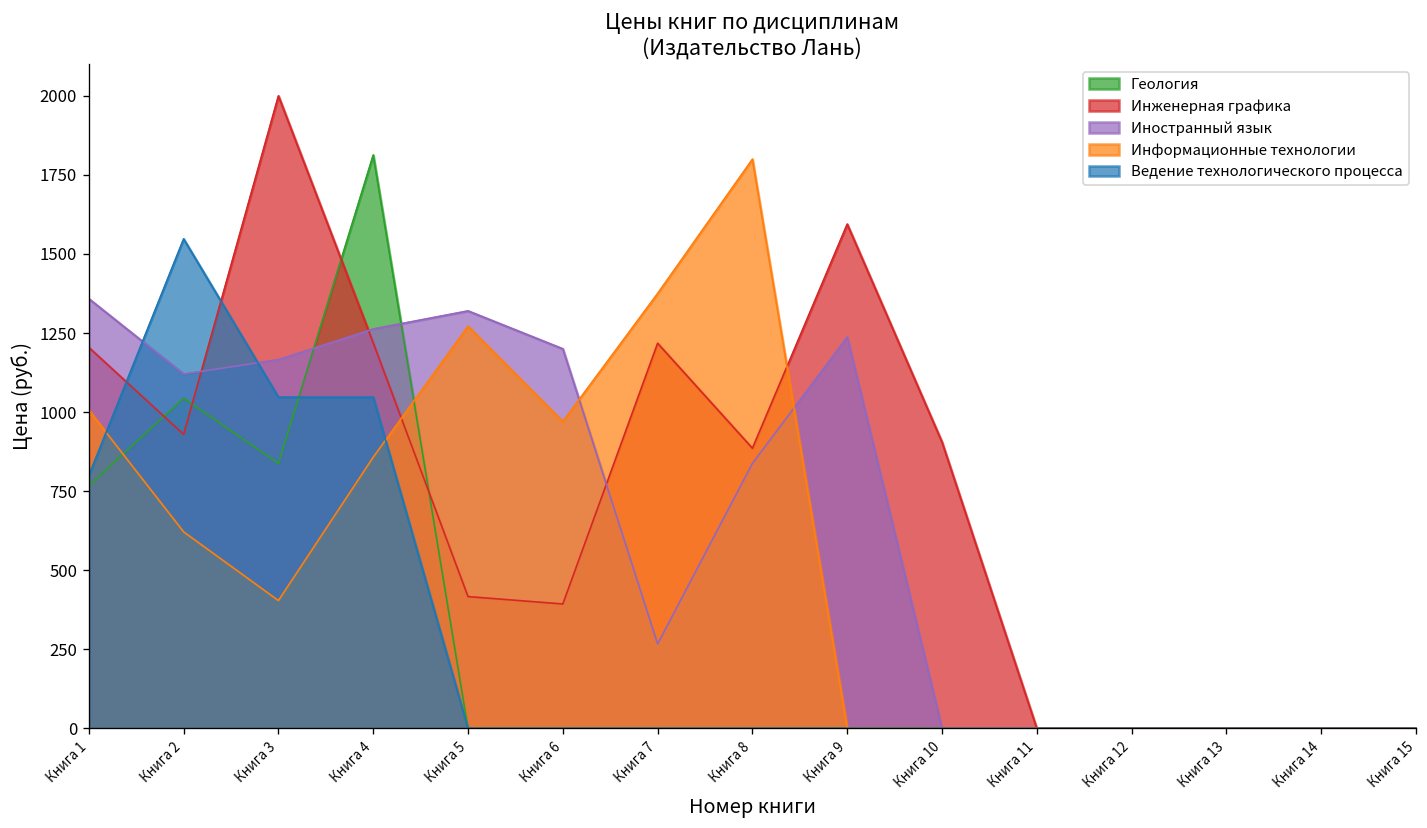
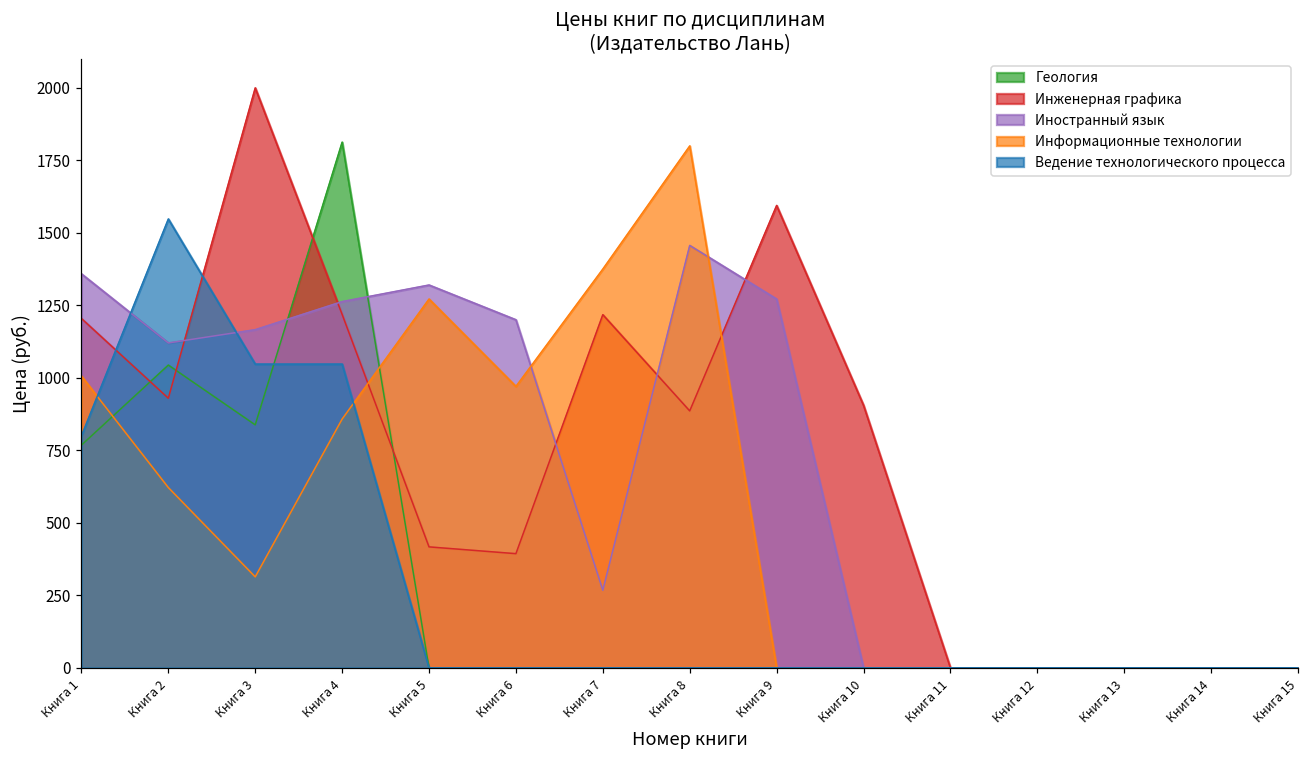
Информационные технологии, Книга 3: 400 -> 310
Иностранный язык, Книга 8: 840 -> 1460
Иностранный язык, Книга 9: 1240 -> 1270
